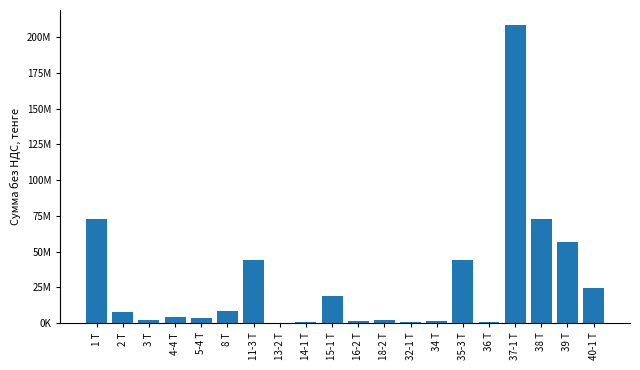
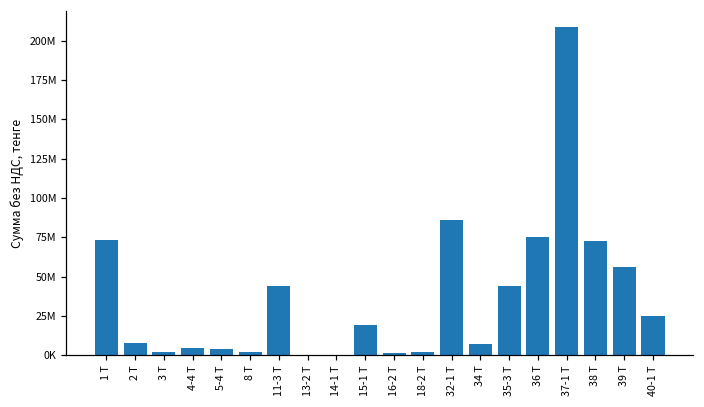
8 Т: 9000000 -> 2000000
32-1 Т: 1000000 -> 86000000
34 Т: 2000000 -> 7000000
36 Т: 1000000 -> 75000000
